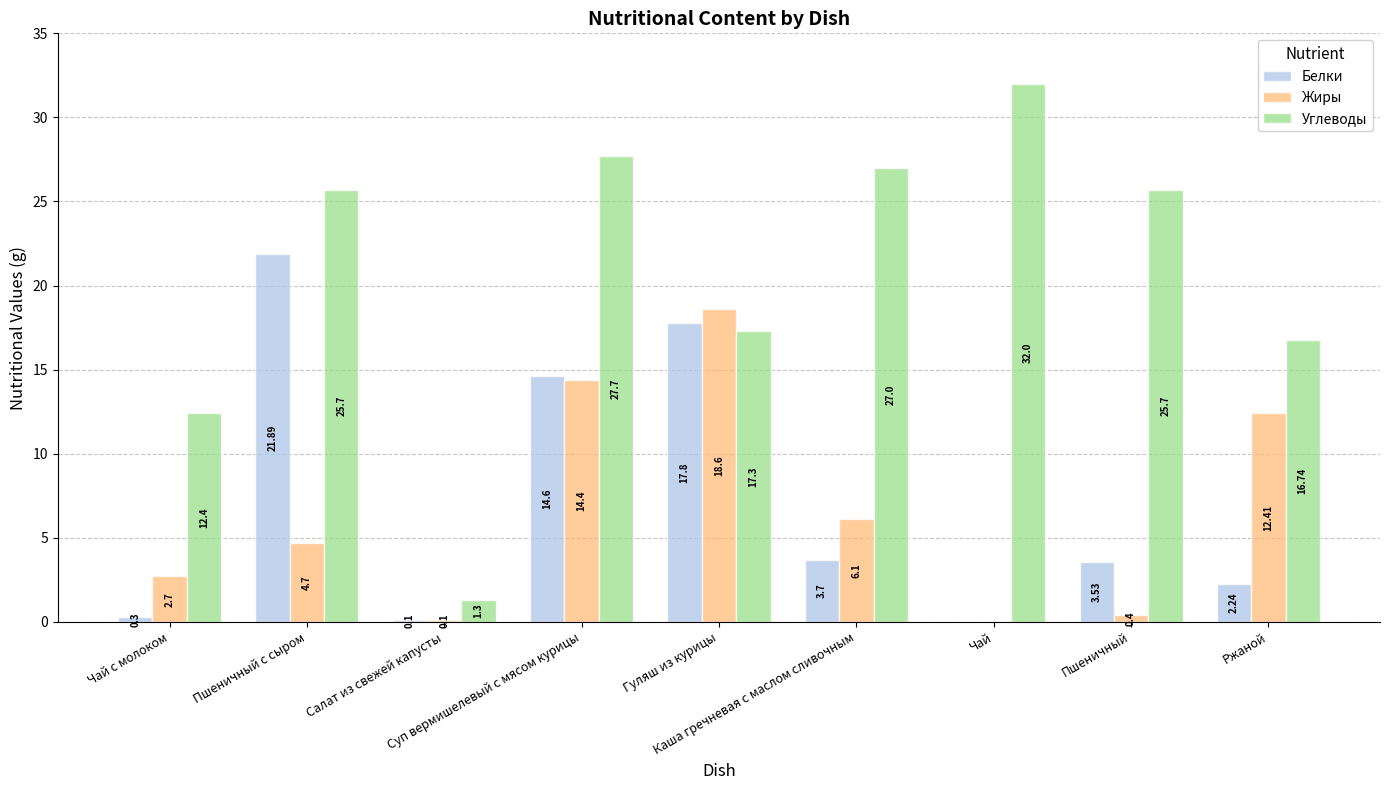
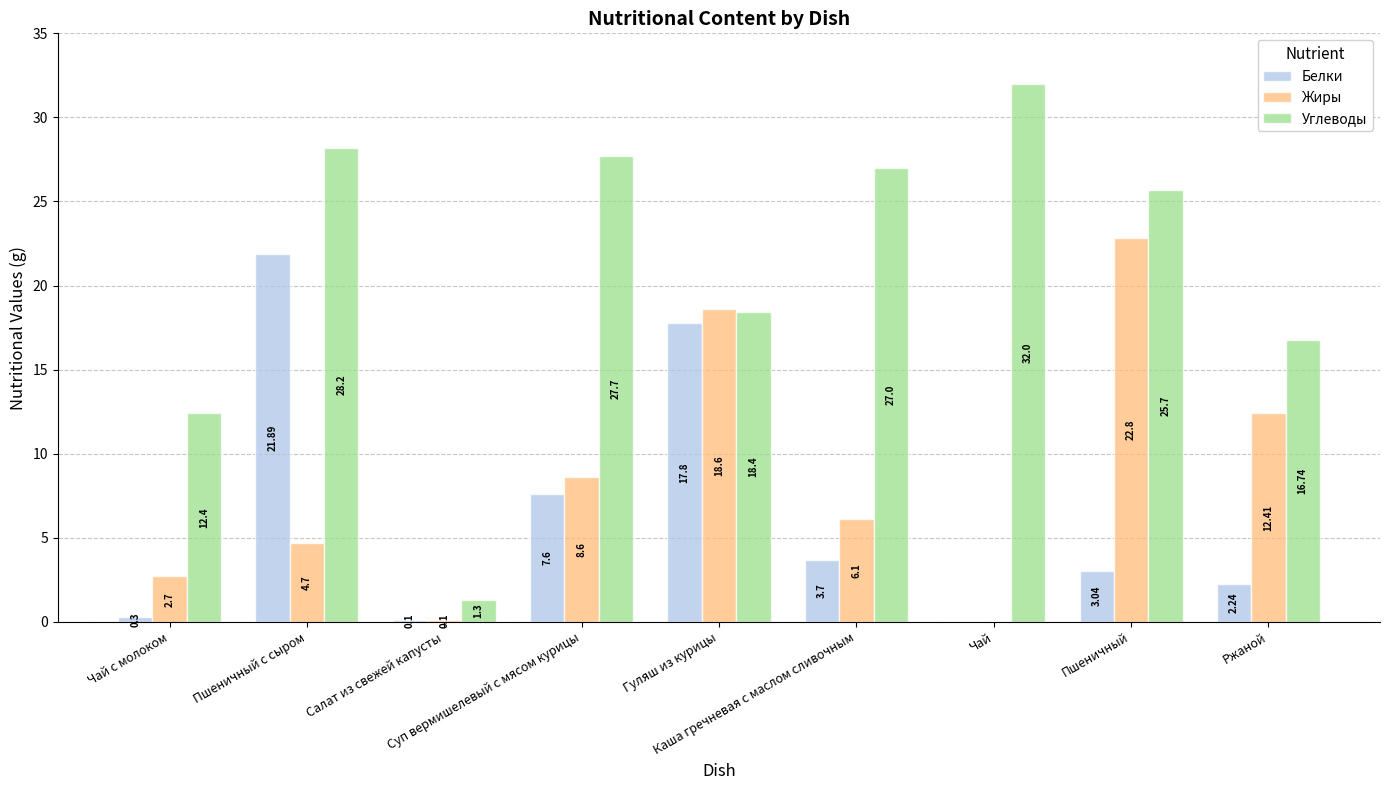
Углеводы, Пшеничный с сыром: 25.7 -> 28.2
Белки, Суп вермишелевый с мясом курицы: 14.6 -> 7.6
Жиры, Суп вермишелевый с мясом курицы: 14.4 -> 8.6
Углеводы, Гуляш из курицы: 17.3 -> 18.4
Белки, Пшеничный: 3.53 -> 3.04
Жиры, Пшеничный: 0.4 -> 22.8
